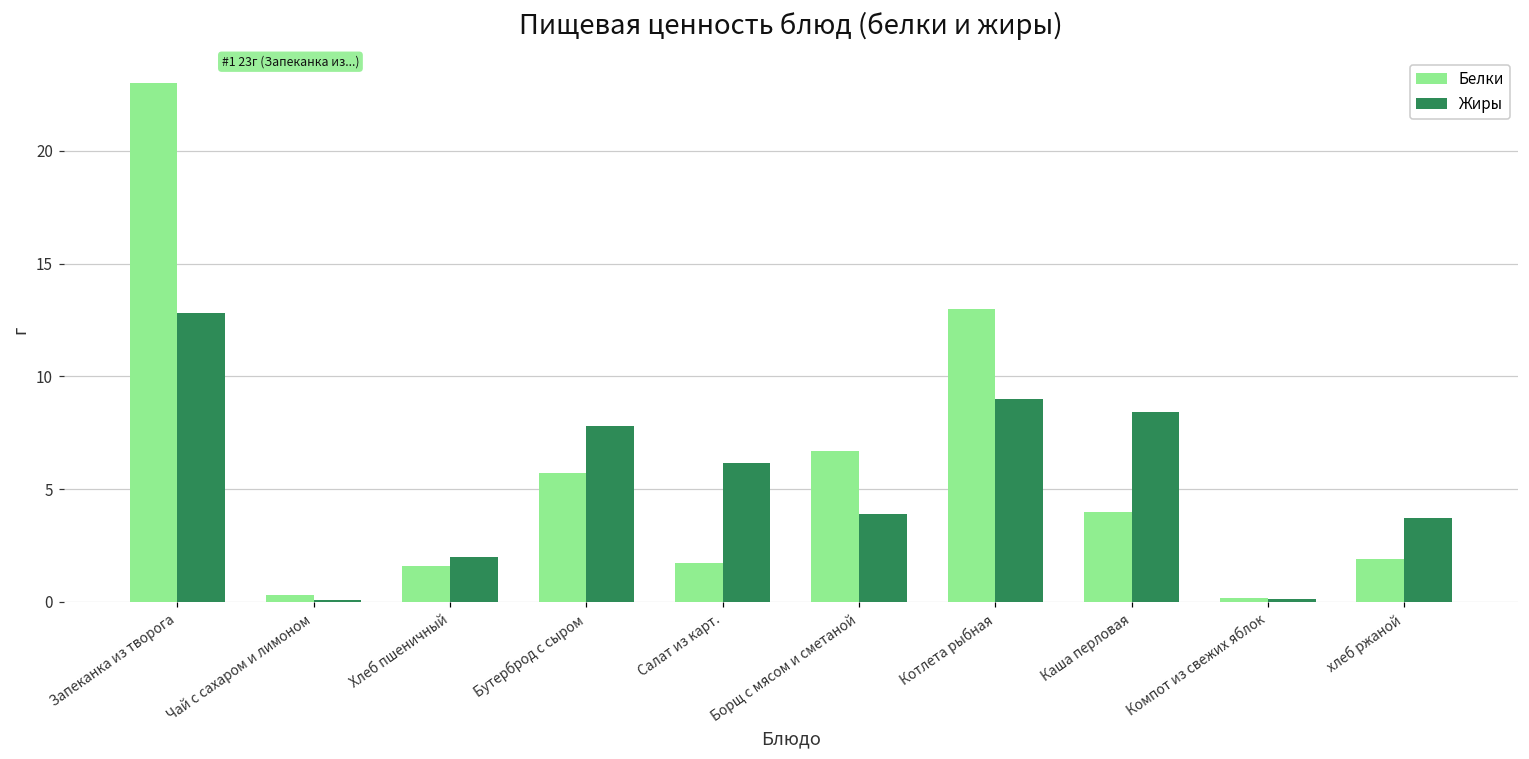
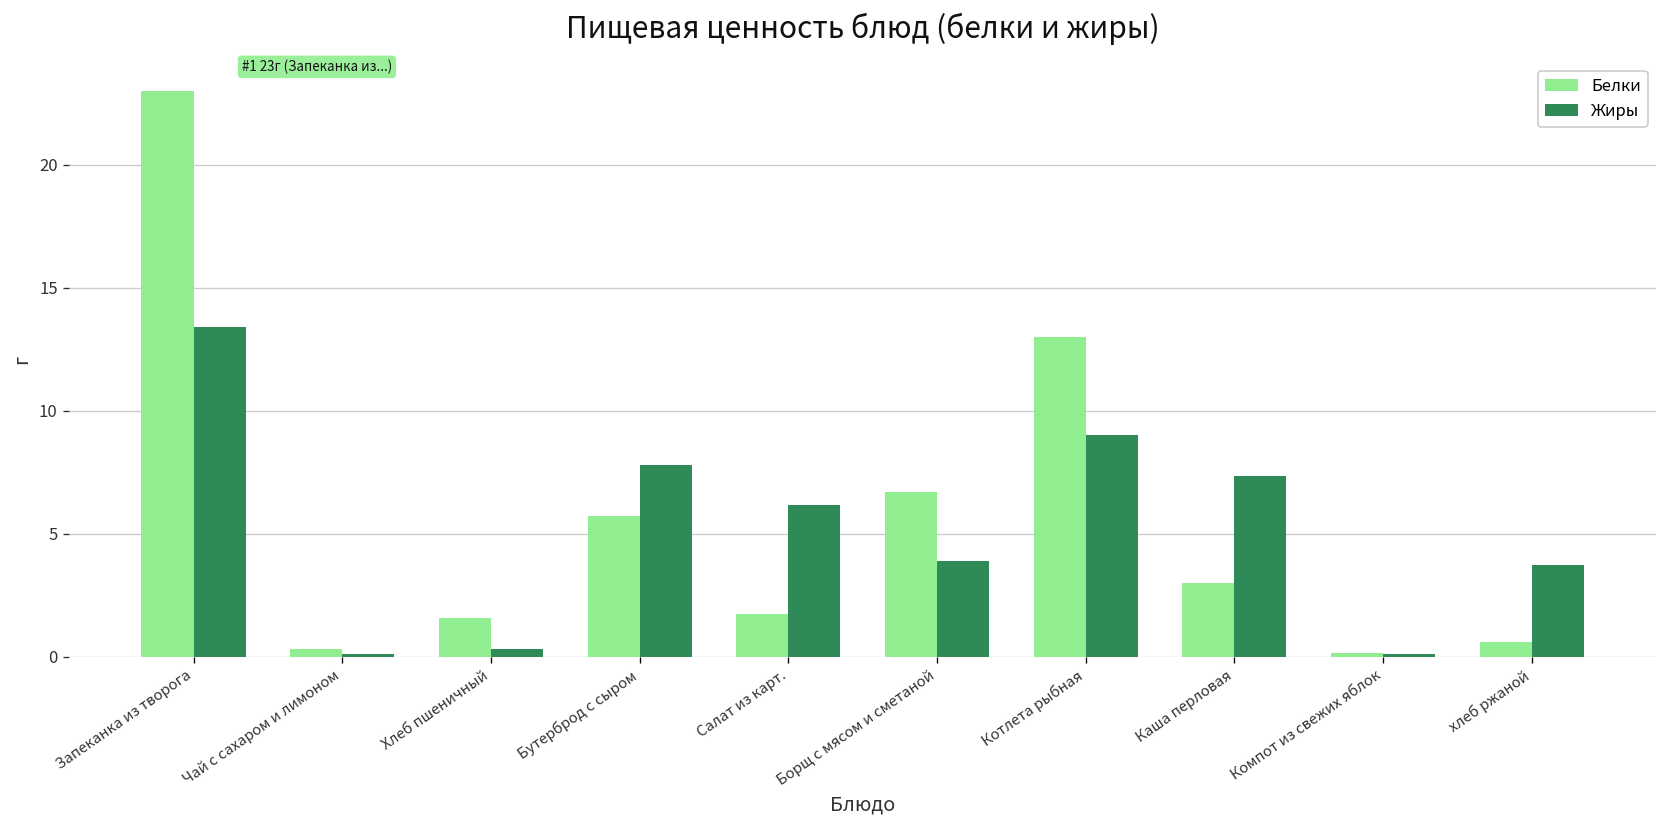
Жиры, Запеканка из творога: 12.8 -> 13.4
Жиры, Хлеб пшеничный: 2.0 -> 0.3
Белки, Каша перловая: 4 -> 3
Жиры, Каша перловая: 8.4 -> 7.3
Белки, хлеб ржаной: 1.9 -> 0.6
